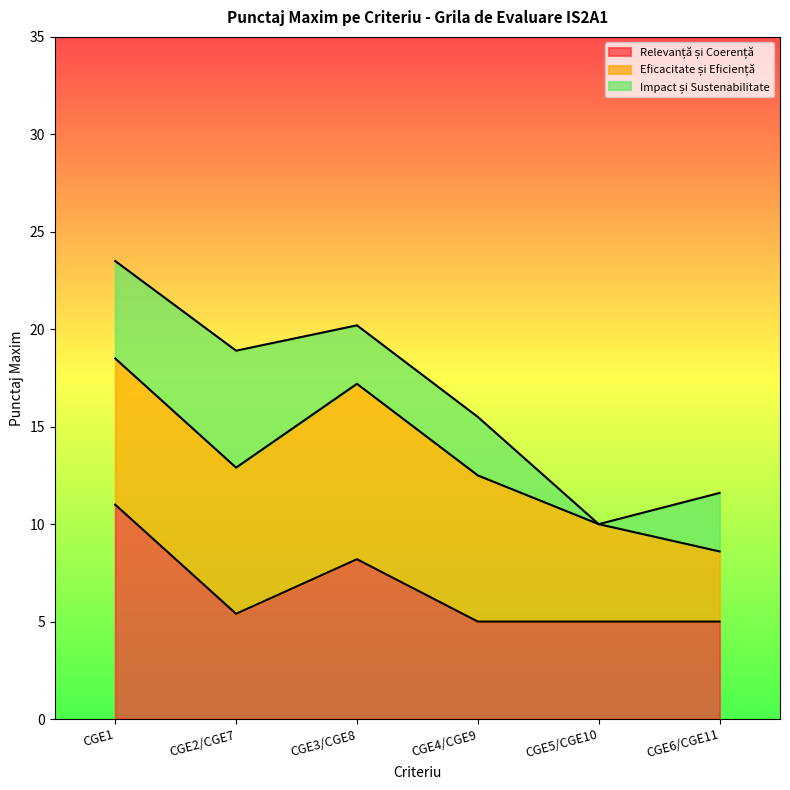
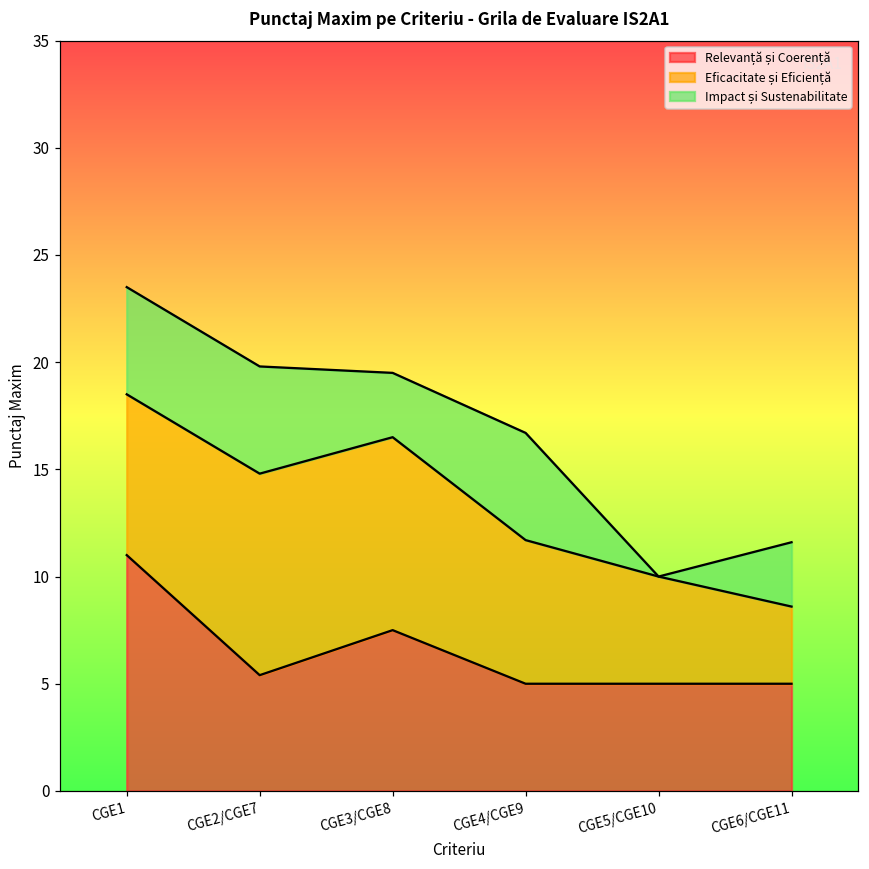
Eficacitate și Eficiență, CGE2/CGE7: 7.5 -> 9.4
Impact și Sustenabilitate, CGE2/CGE7: 6 -> 5
Relevanță și Coerență, CGE3/CGE8: 8.2 -> 7.5
Eficacitate și Eficiență, CGE4/CGE9: 7.5 -> 6.7
Impact și Sustenabilitate, CGE4/CGE9: 3 -> 5
